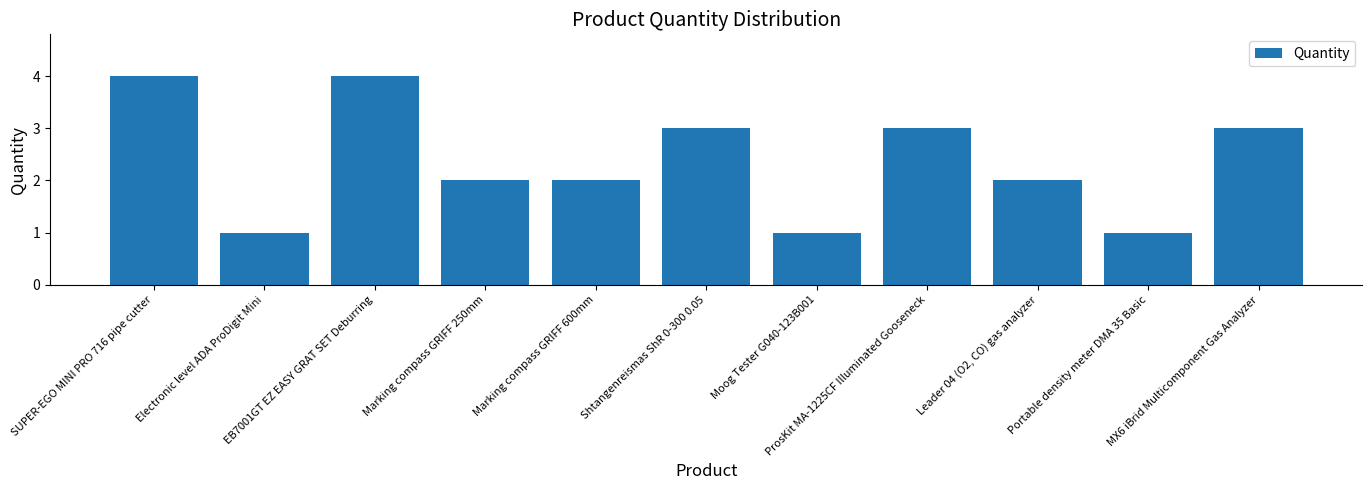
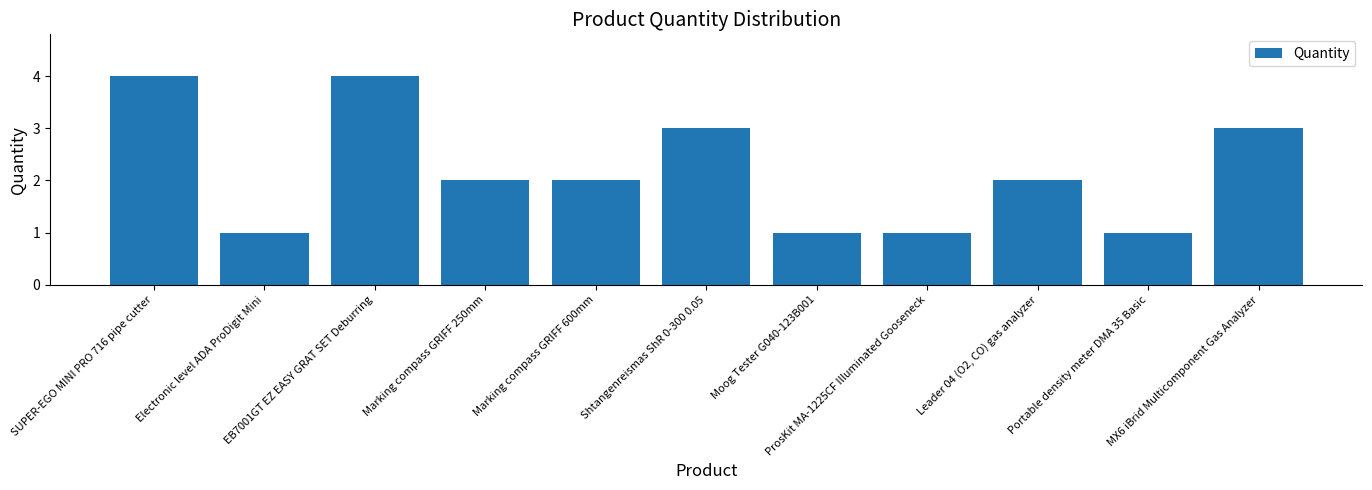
ProsKit MA-1225CF Illuminated Gooseneck: 3 -> 1
